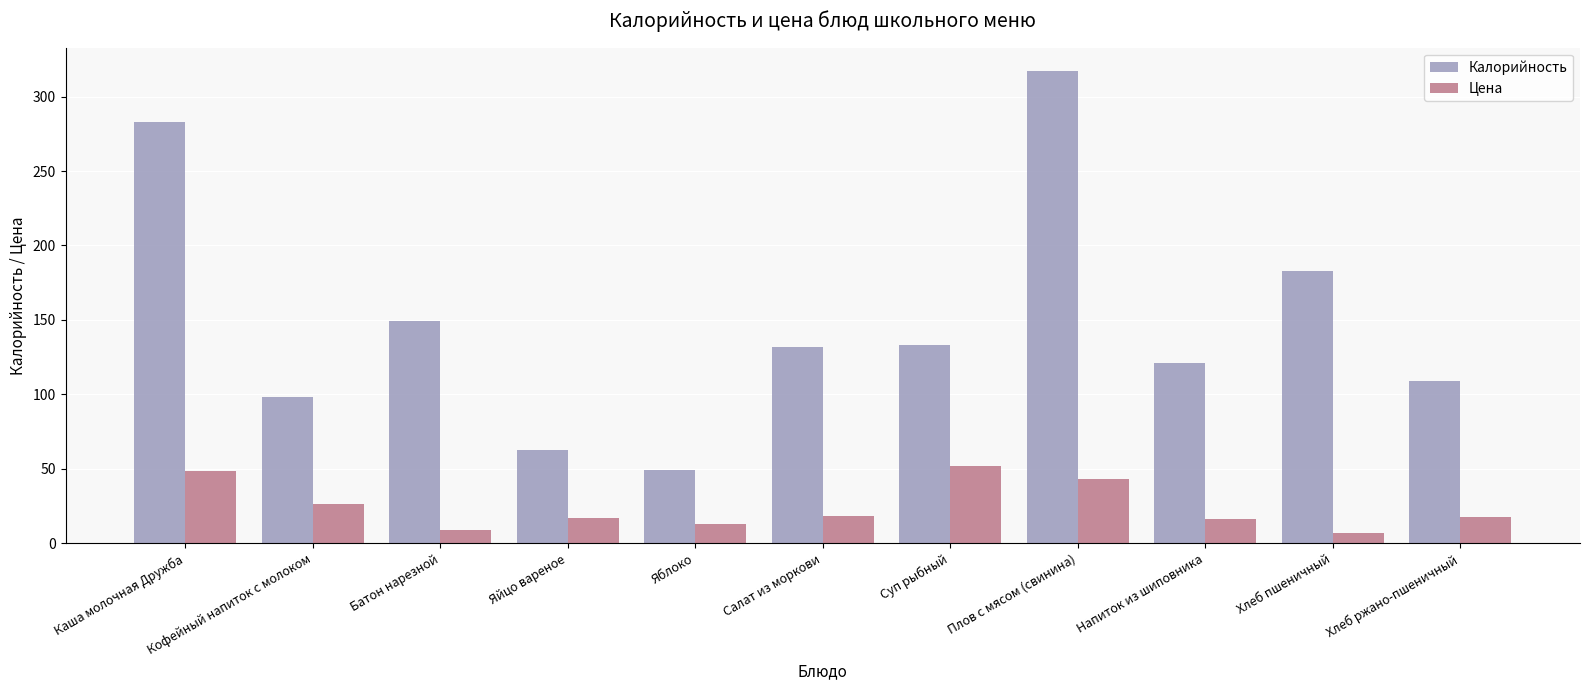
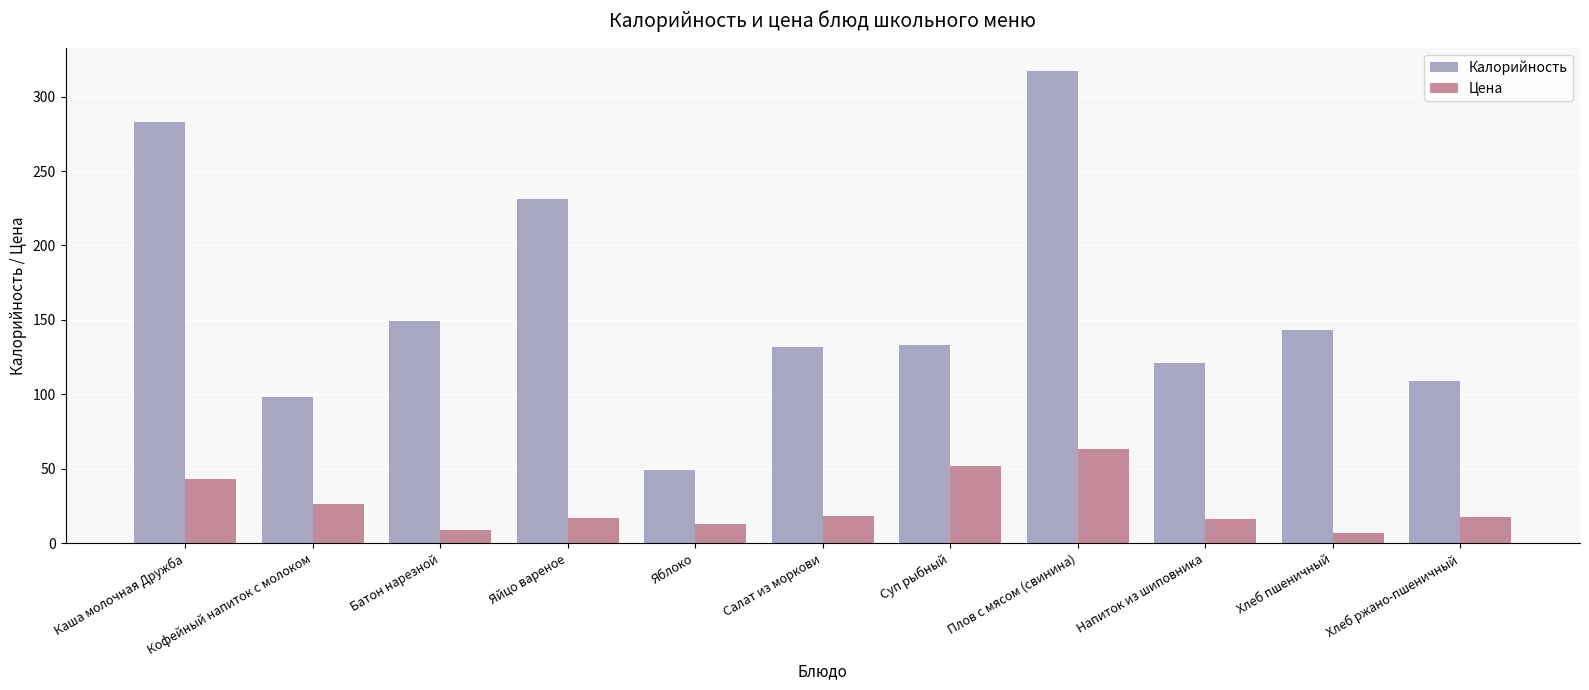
Цена, Каша молочная Дружба: 49 -> 43
Калорийность, Яйцо вареное: 63 -> 231
Цена, Плов с мясом (свинина): 43 -> 63
Калорийность, Хлеб пшеничный: 183 -> 143
